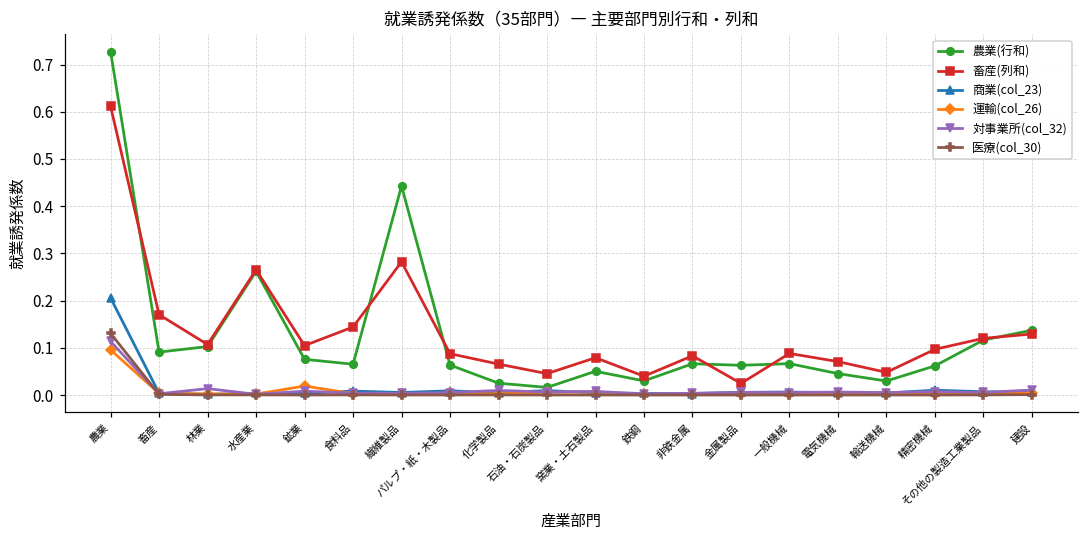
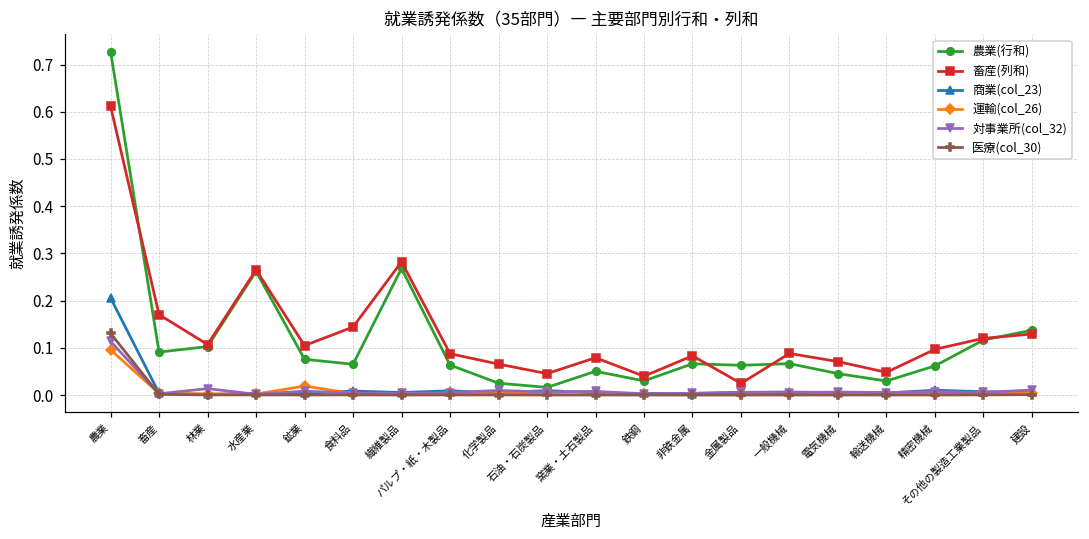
農業(行和), 繊維製品: 0.44 -> 0.27
